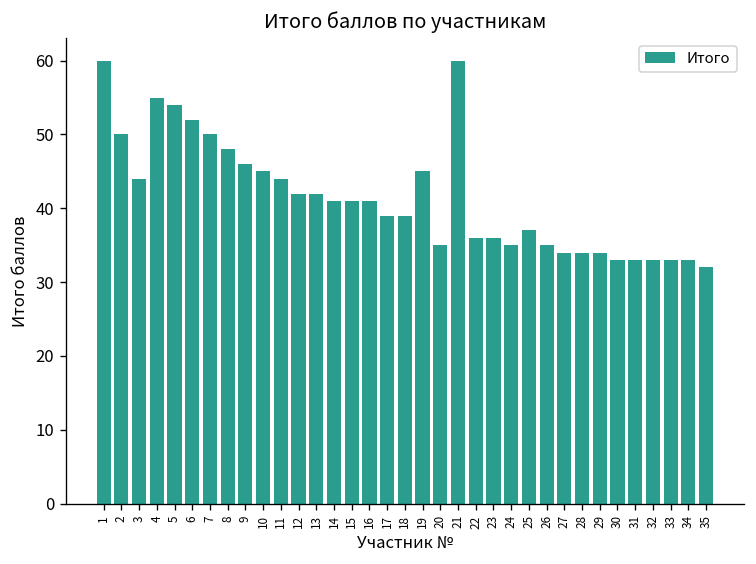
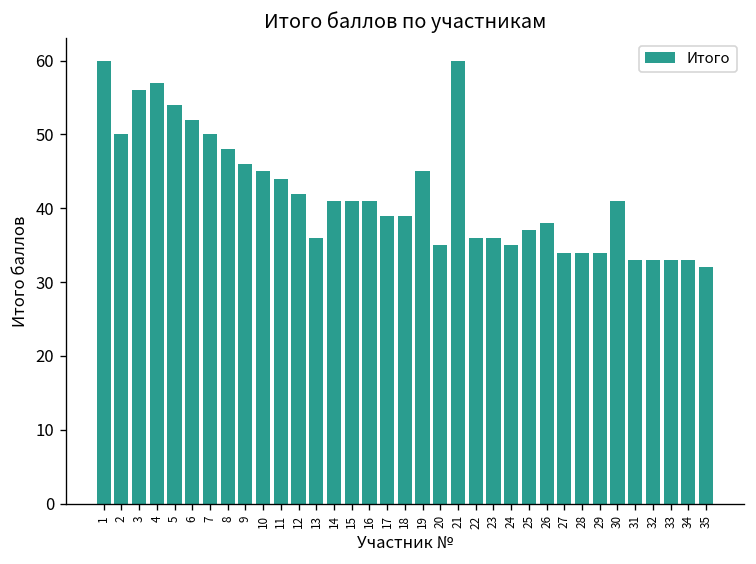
3: 44 -> 56
4: 55 -> 57
13: 42 -> 36
26: 35 -> 38
30: 33 -> 41
